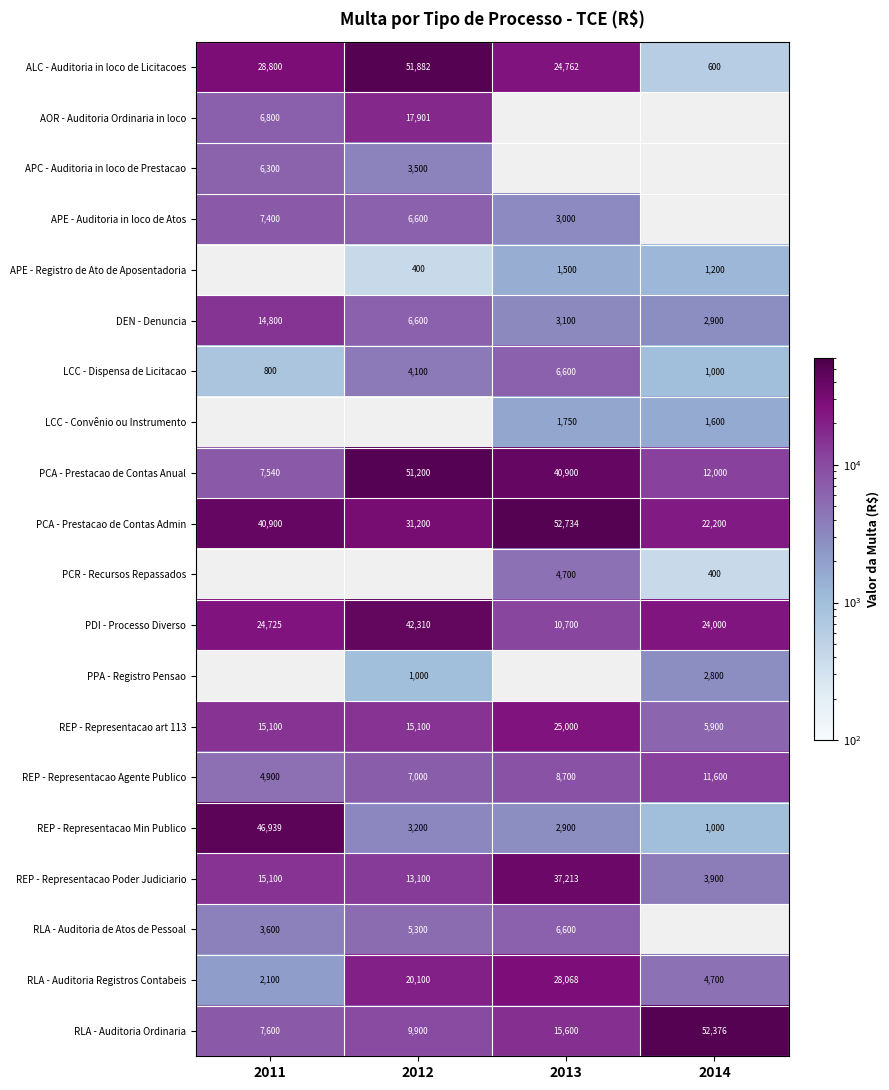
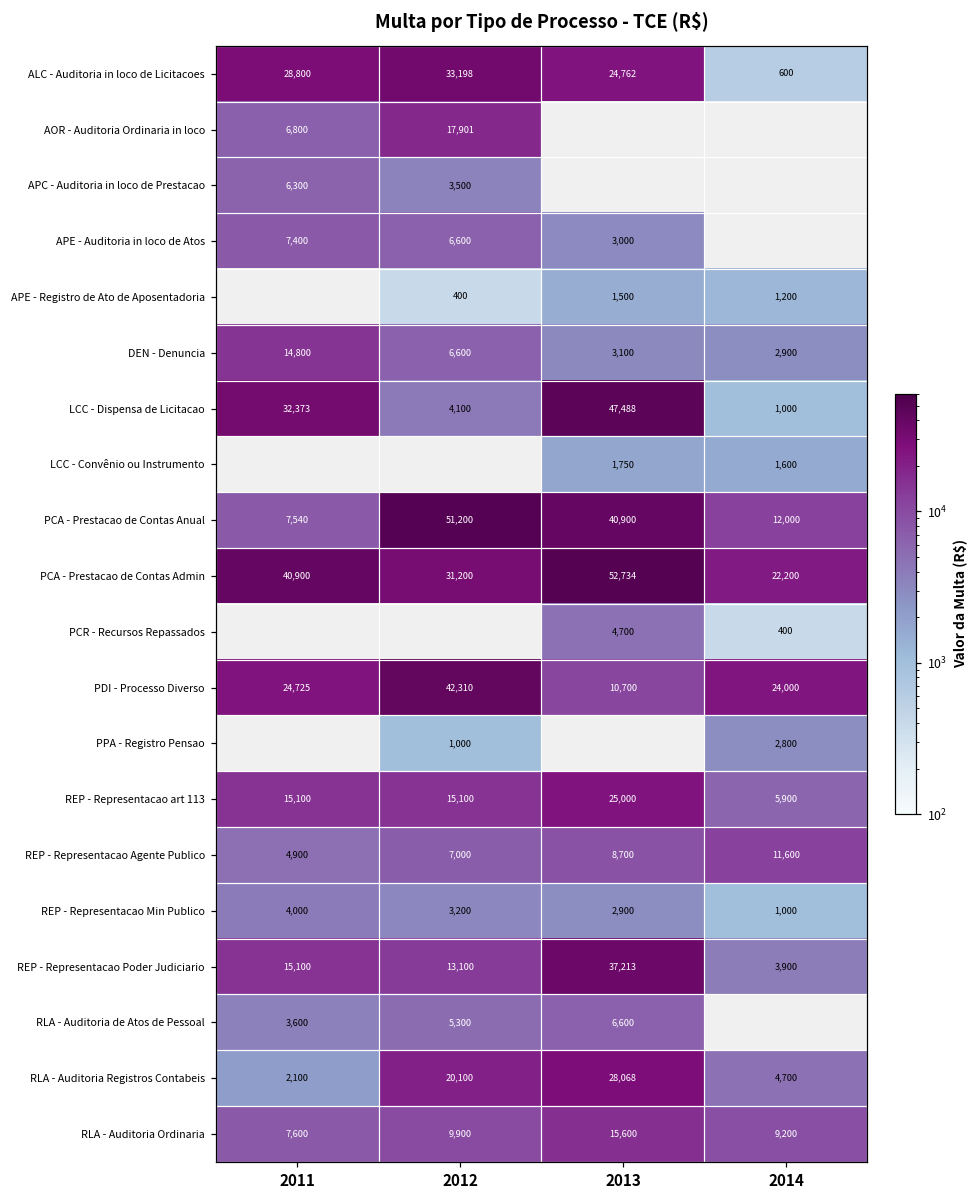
ALC - Auditoria in loco de Licitacoes, 2012: 51,882 -> 33,198
LCC - Dispensa de Licitacao, 2011: 800 -> 32,373
LCC - Dispensa de Licitacao, 2013: 6,600 -> 47,488
REP - Representacao Min Publico, 2011: 46,939 -> 4,000
RLA - Auditoria Ordinaria, 2014: 52,376 -> 9,200
